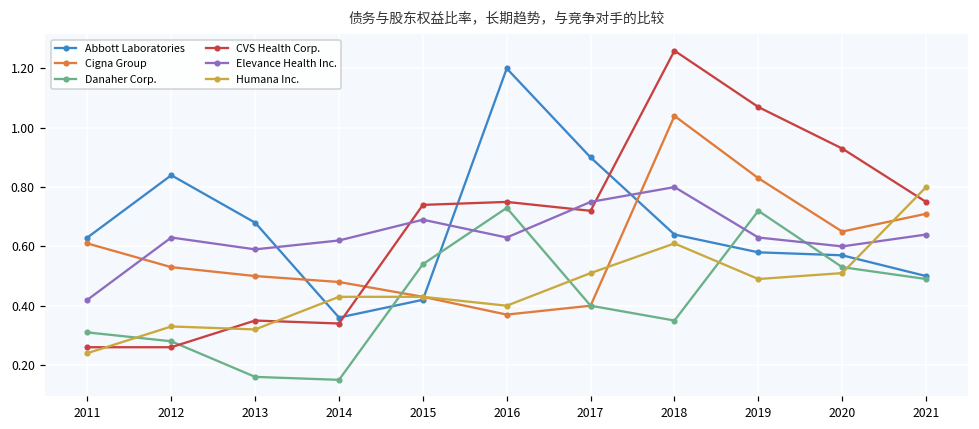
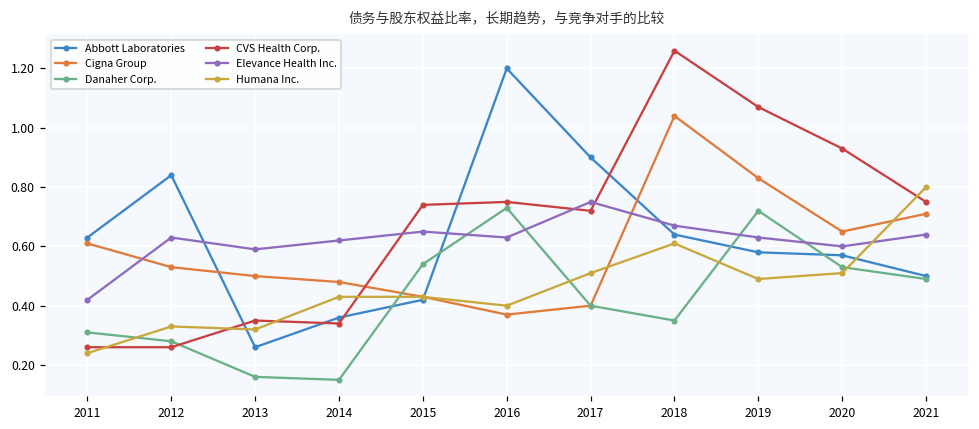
Abbott Laboratories, 2013: 0.68 -> 0.26
Elevance Health Inc., 2015: 0.69 -> 0.65
Elevance Health Inc., 2018: 0.80 -> 0.67
